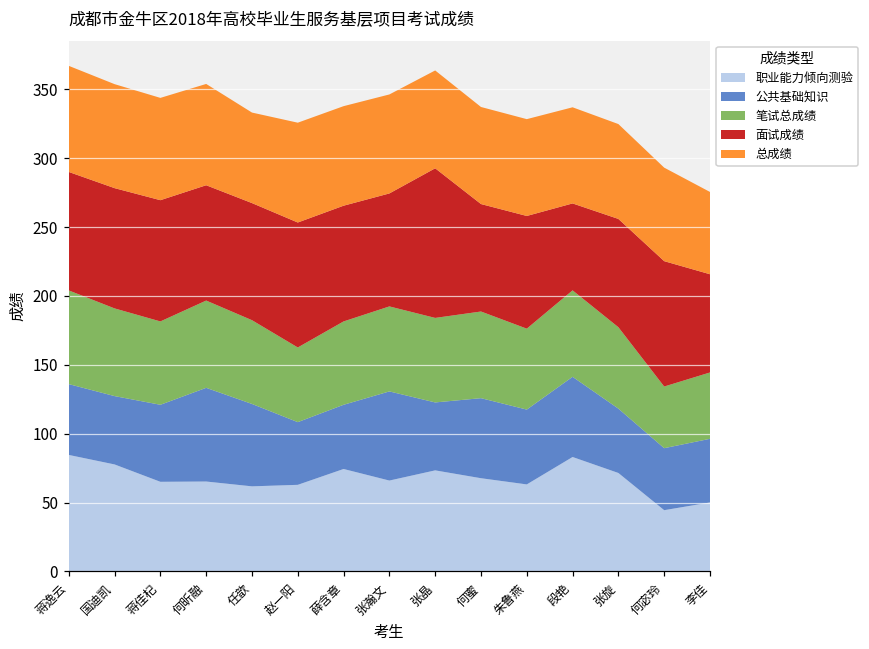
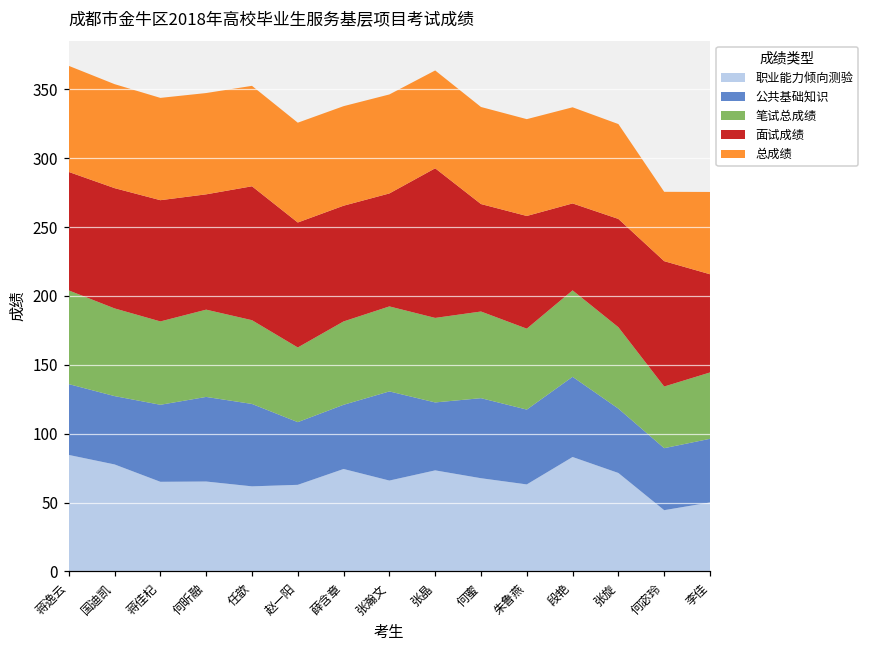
公共基础知识, 何昕融: 68 -> 61
面试成绩, 任歆: 85 -> 97
总成绩, 任歆: 66 -> 73
总成绩, 何宓玲: 68 -> 50
